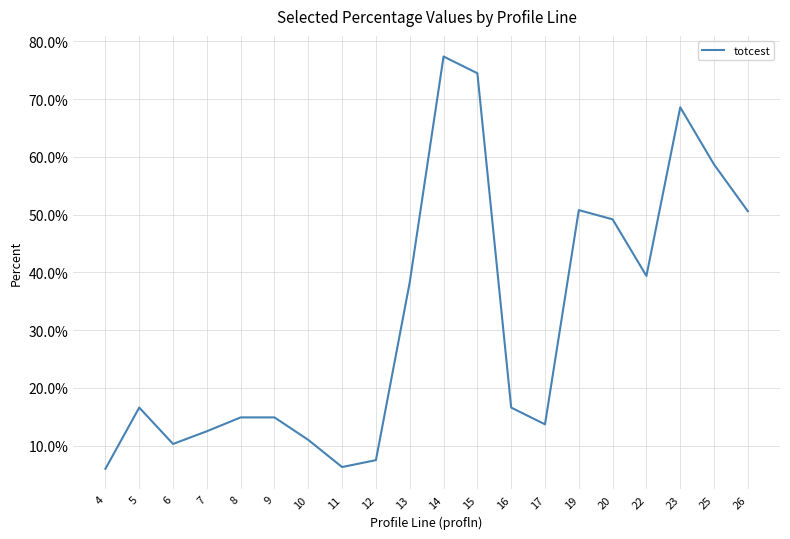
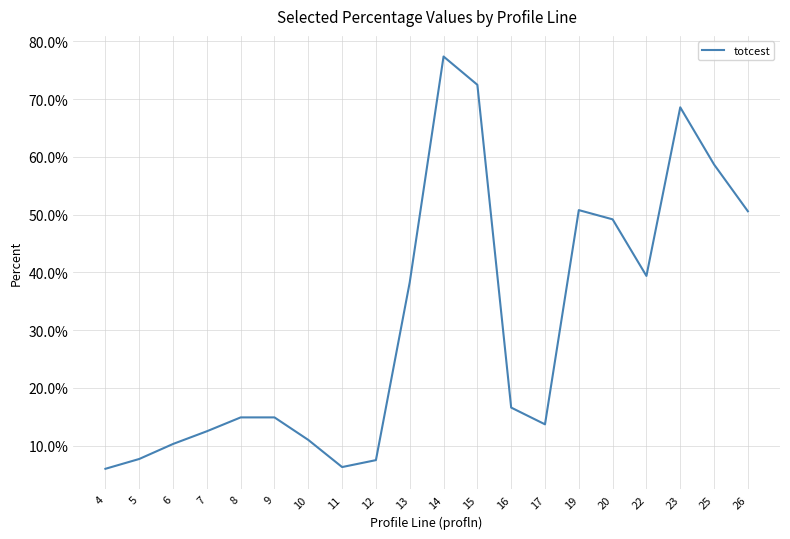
5: 17% -> 8%
15: 75% -> 73%
